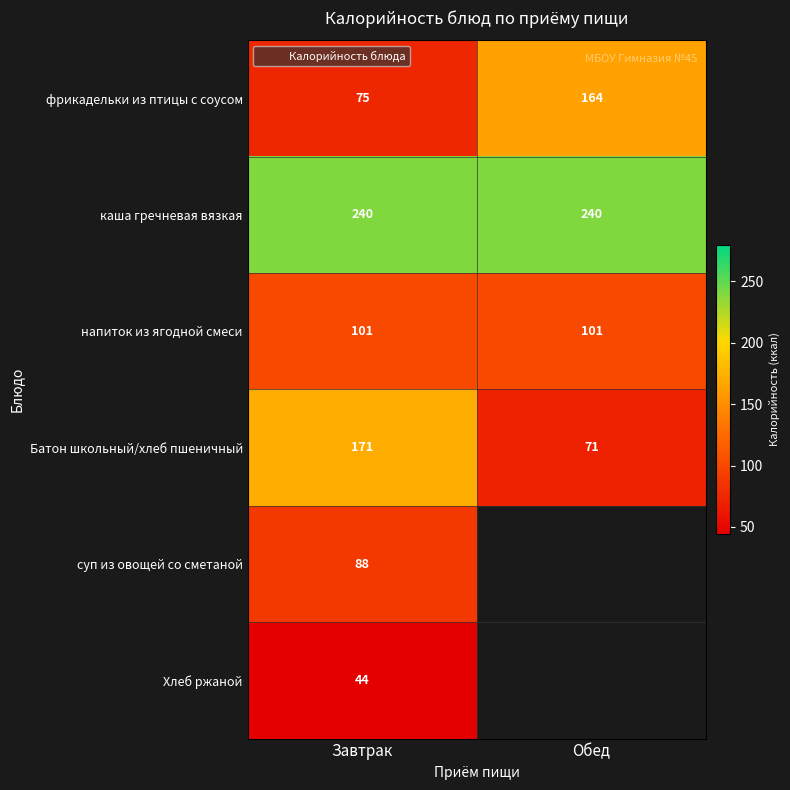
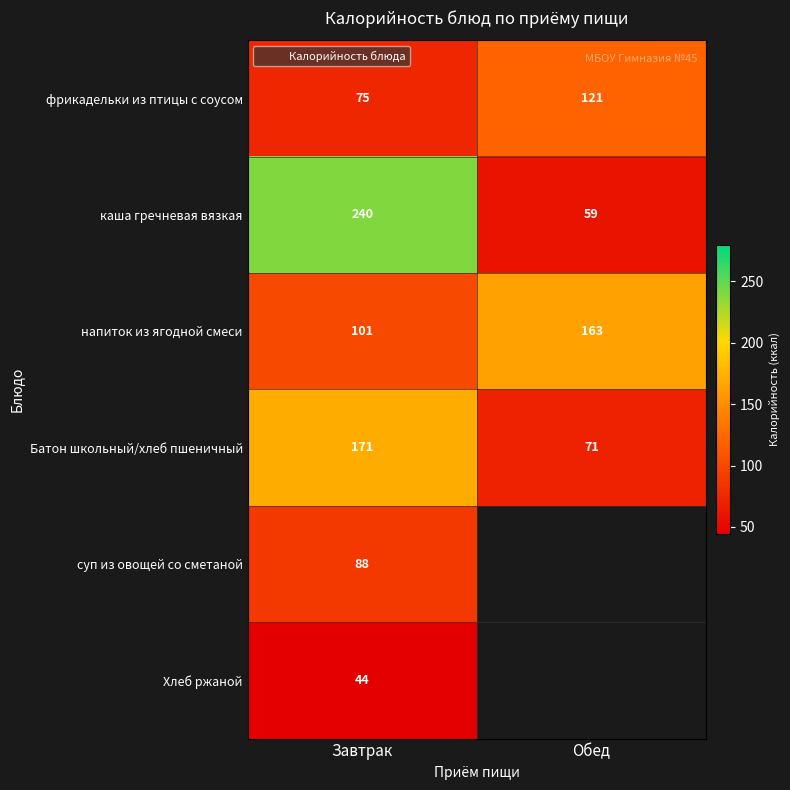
фрикадельки из птицы с соусом, Обед: 164 -> 121
каша гречневая вязкая, Обед: 240 -> 59
напиток из ягодной смеси, Обед: 101 -> 163
